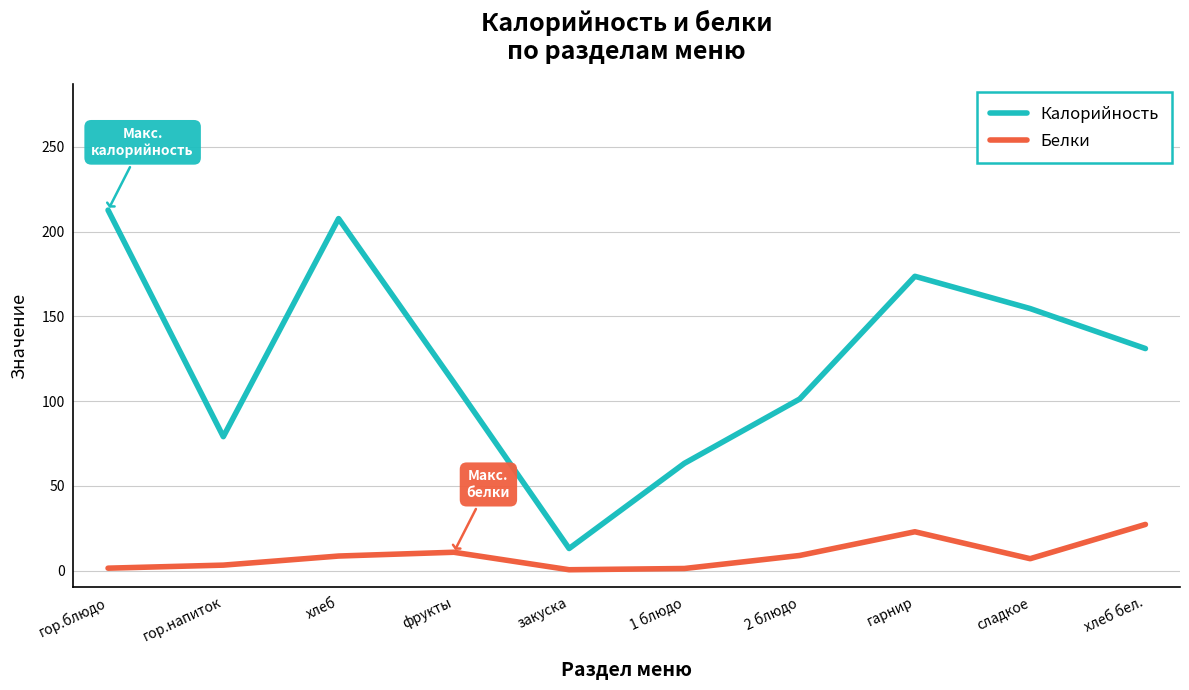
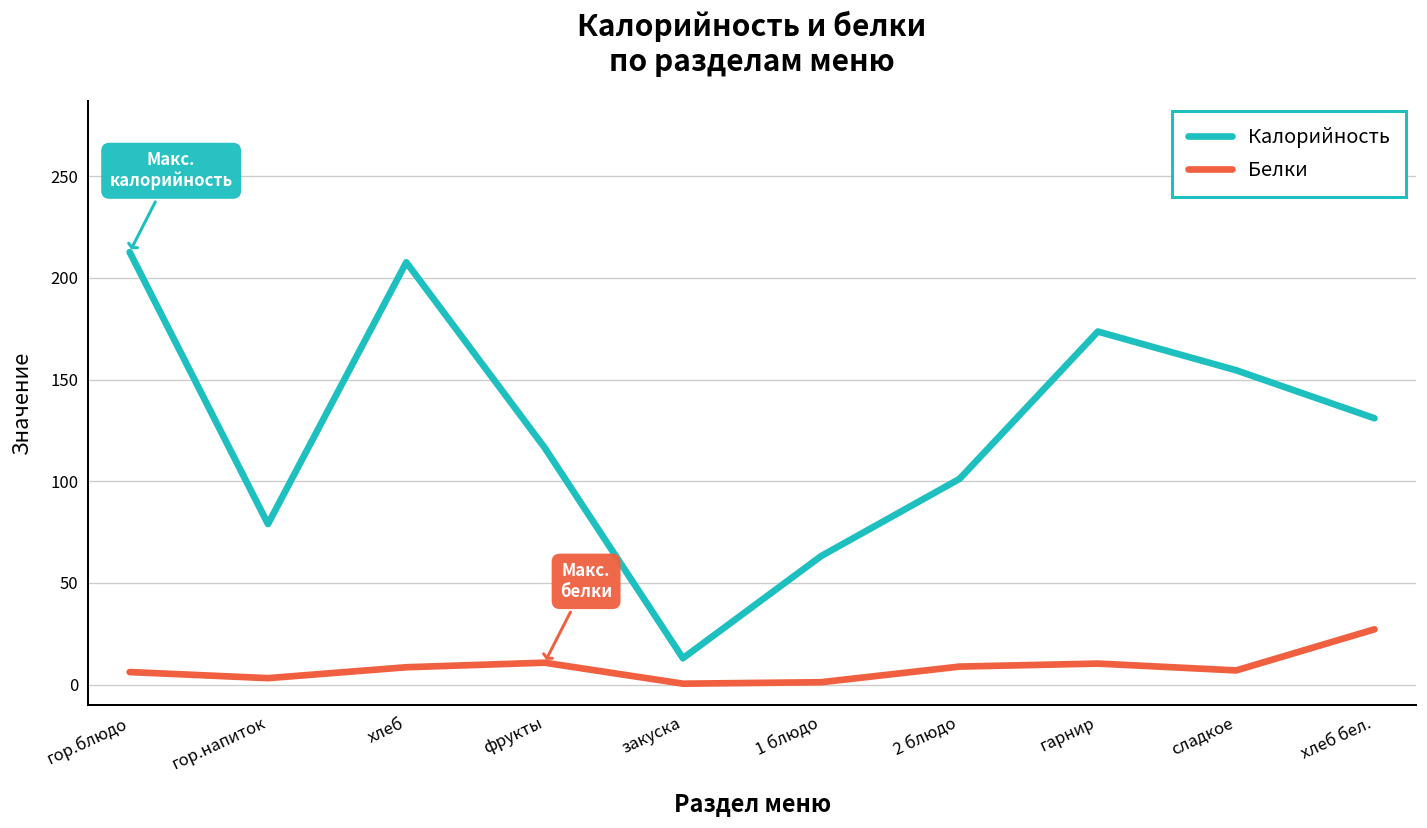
Белки, гор.блюдо: 1 -> 6
Калорийность, фрукты: 111 -> 117
Белки, гарнир: 23 -> 10
